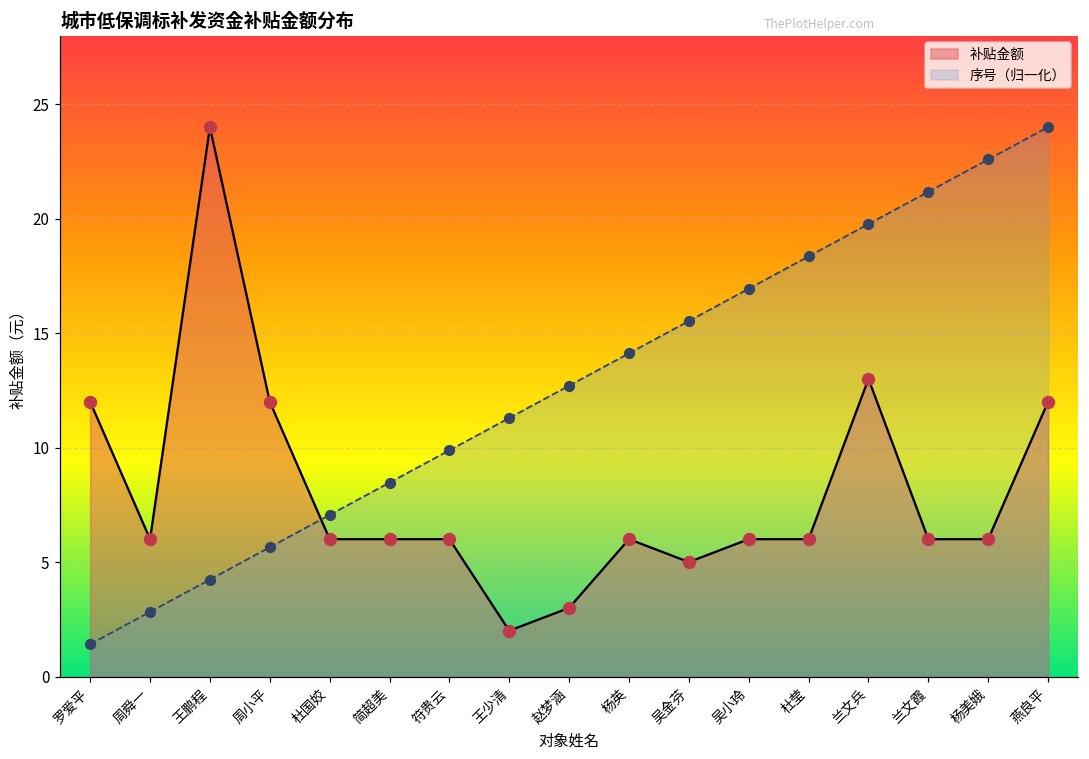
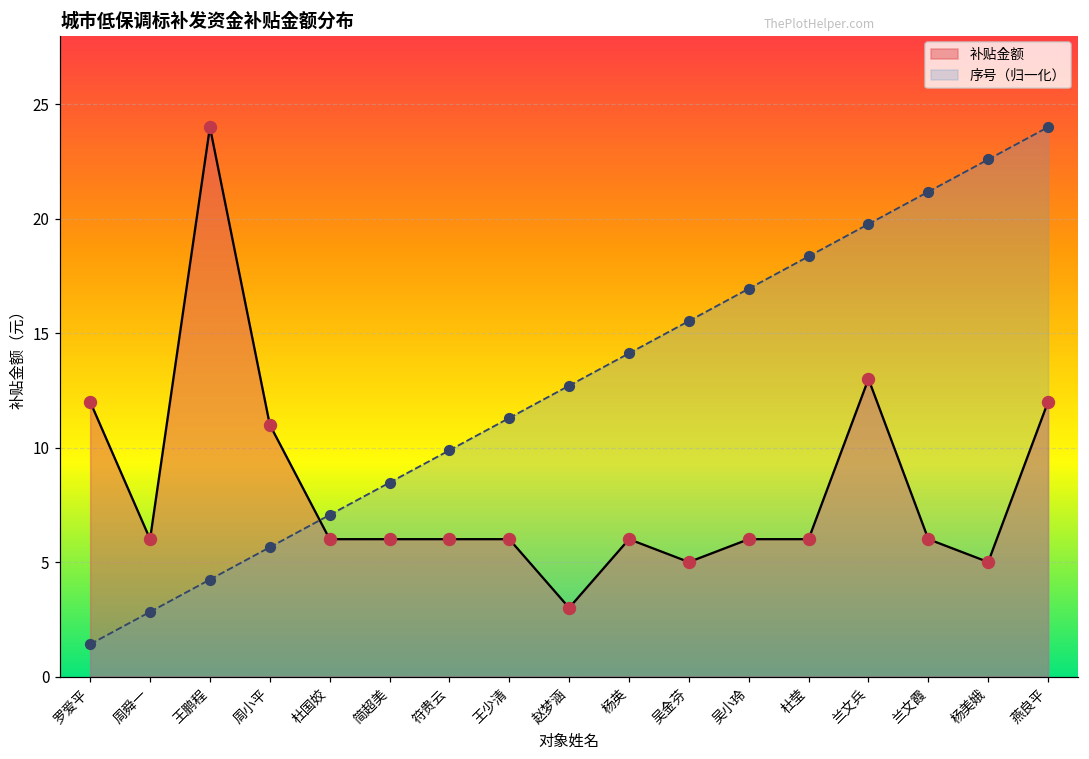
补贴金额, 周小平: 12 -> 11
补贴金额, 王少清: 2 -> 6
补贴金额, 杨美娥: 6 -> 5
